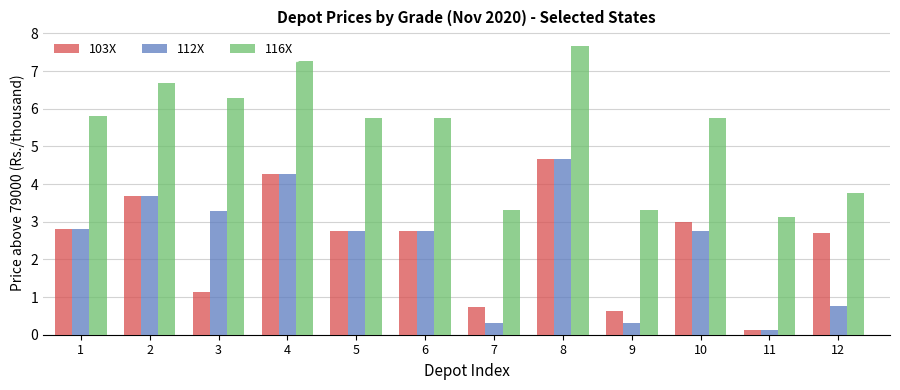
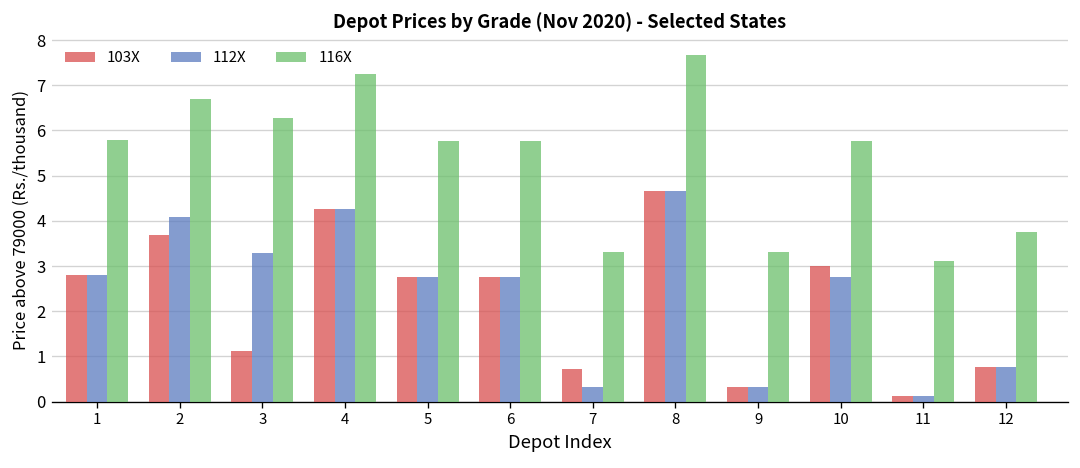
112X, 2: 3.7 -> 4.1
103X, 9: 0.6 -> 0.3
103X, 12: 2.7 -> 0.8
